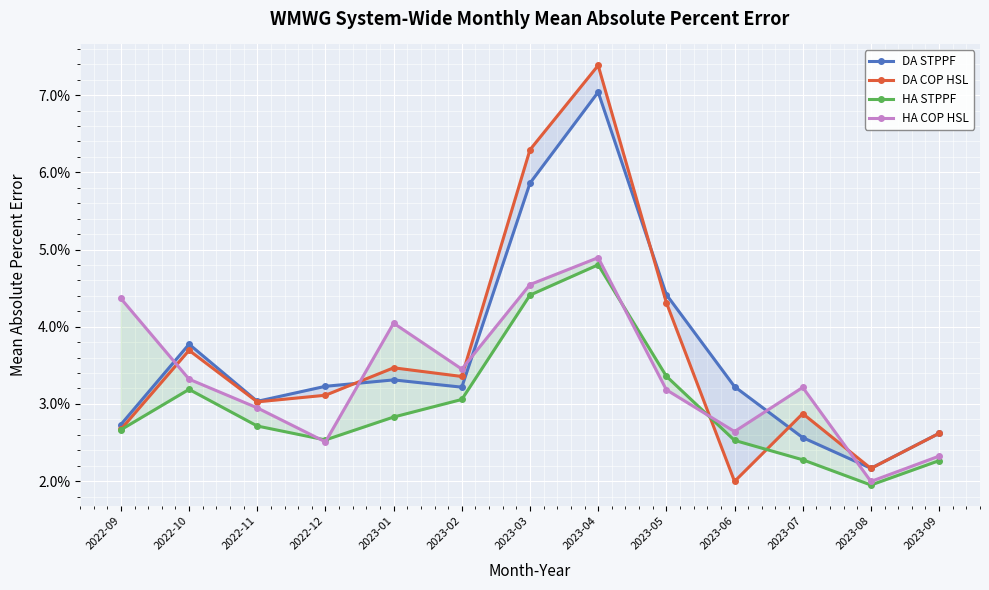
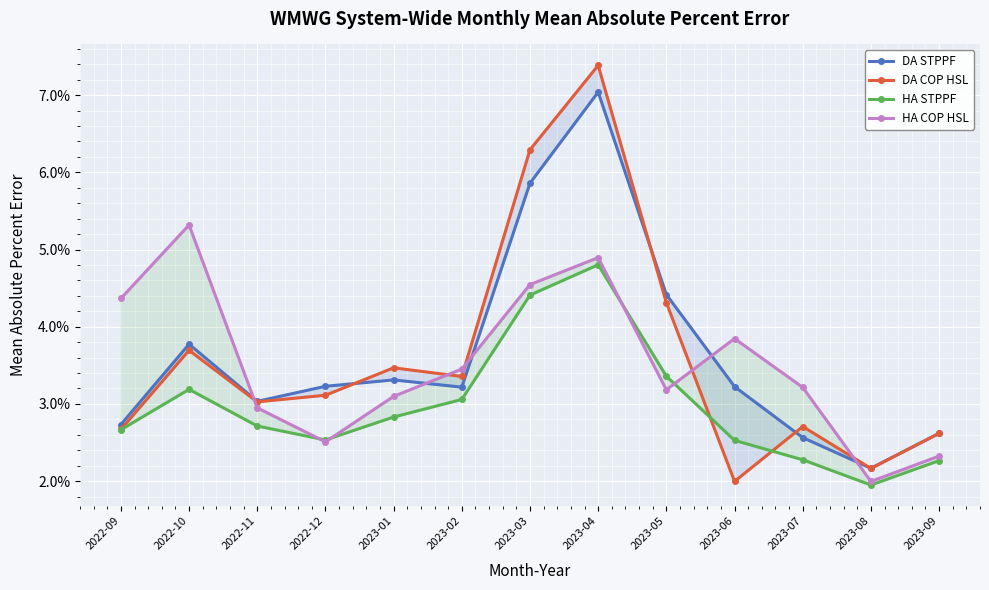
HA COP HSL, 2022-10: 3.3% -> 5.3%
HA COP HSL, 2023-01: 4.0% -> 3.1%
HA COP HSL, 2023-06: 2.6% -> 3.8%
DA COP HSL, 2023-07: 2.9% -> 2.7%
